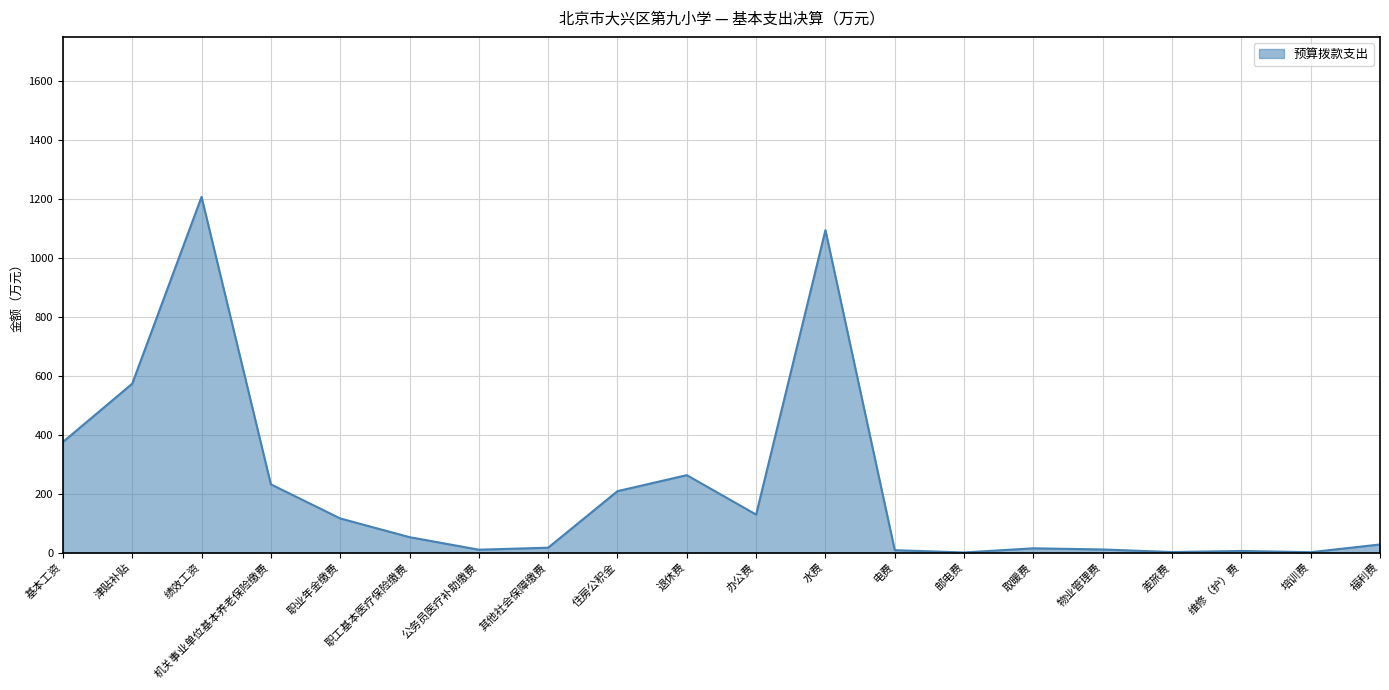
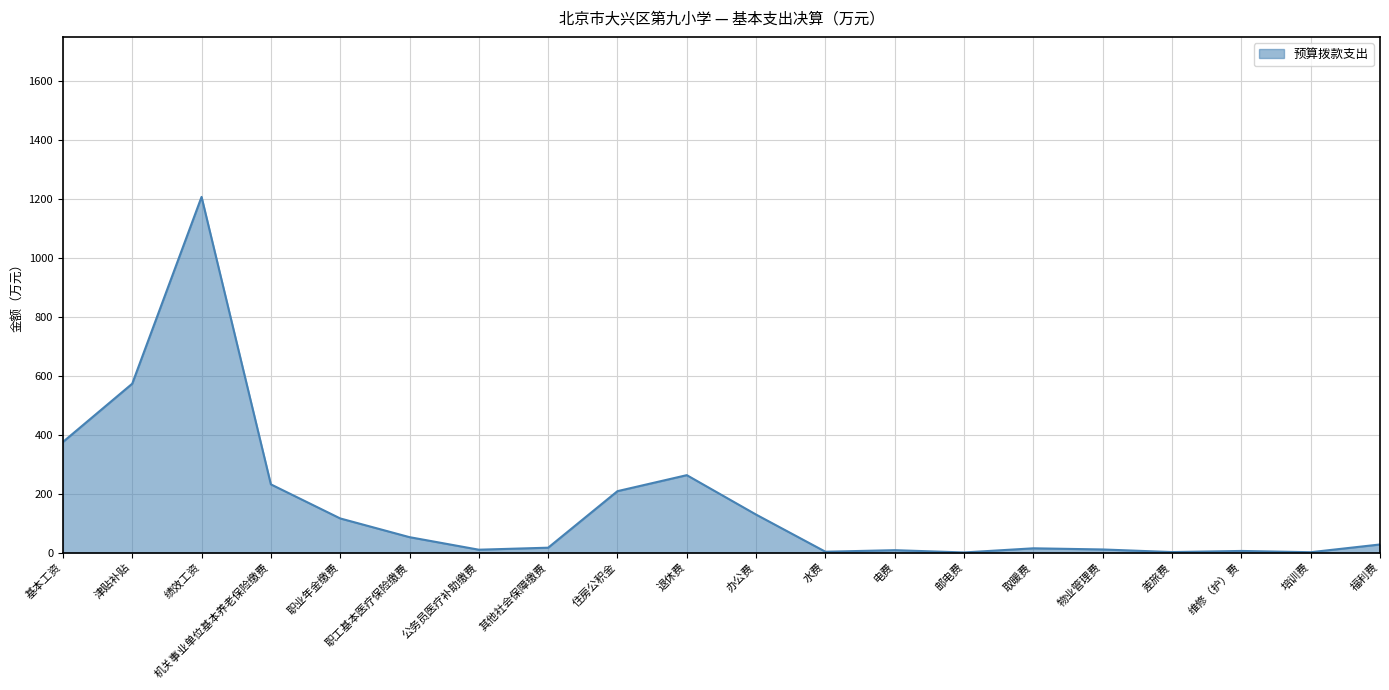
水费: 1090 -> 0
